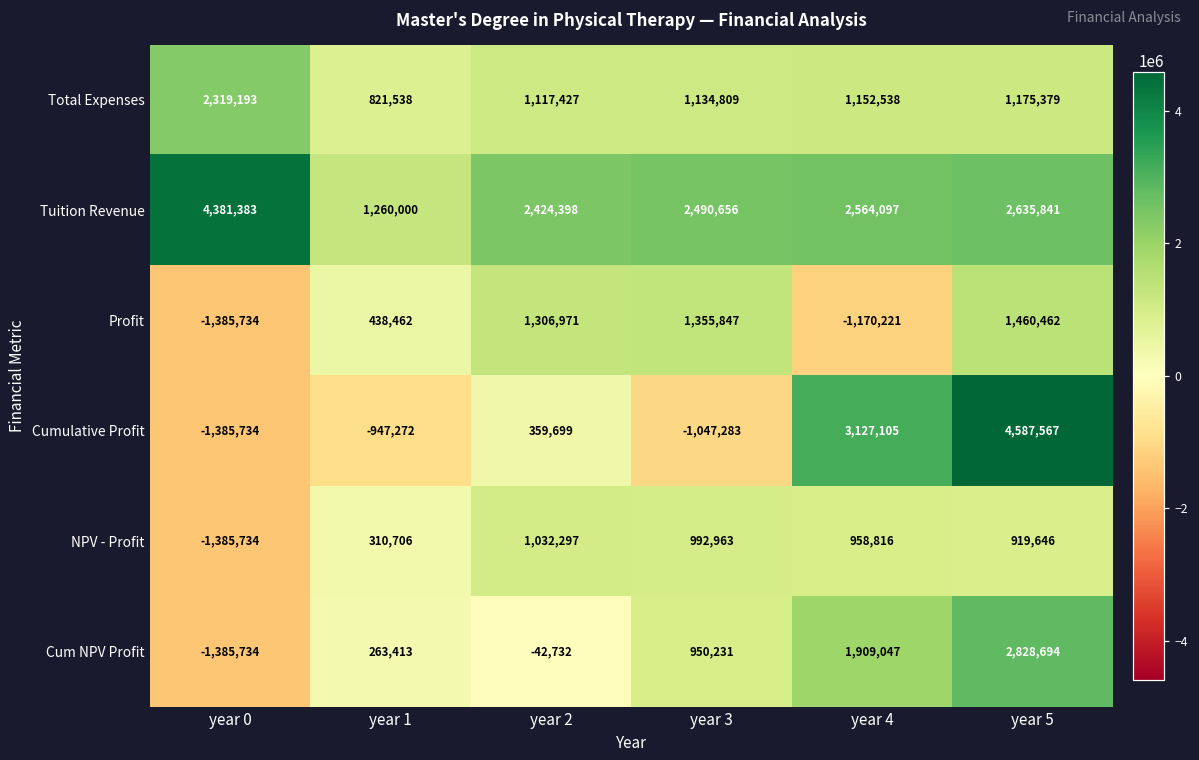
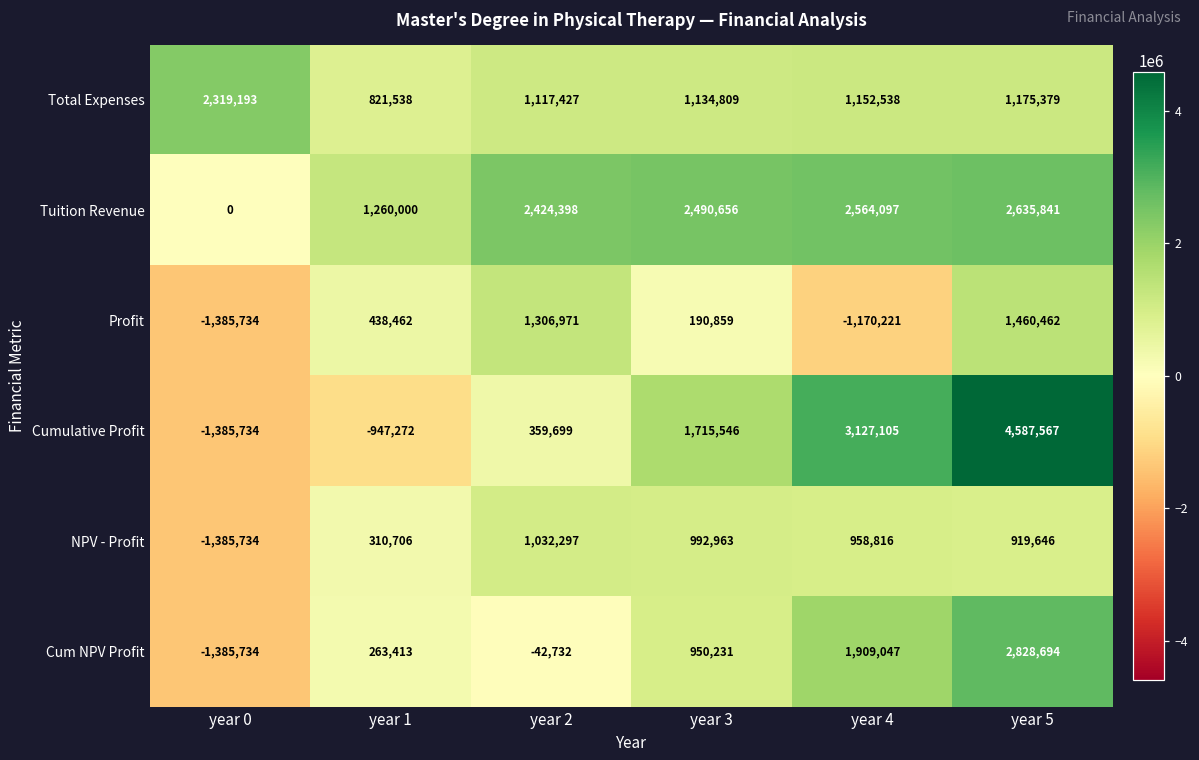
Tuition Revenue, year 0: 4,381,383 -> 0
Profit, year 3: 1,355,847 -> 190,859
Cumulative Profit, year 3: -1,047,283 -> 1,715,546
